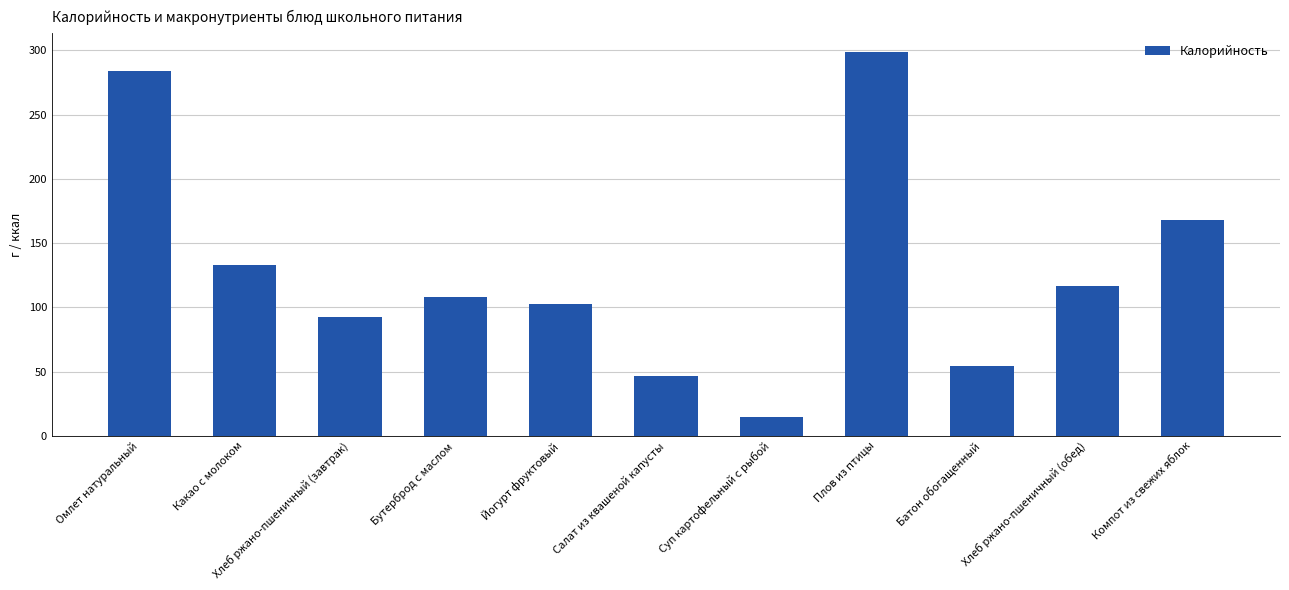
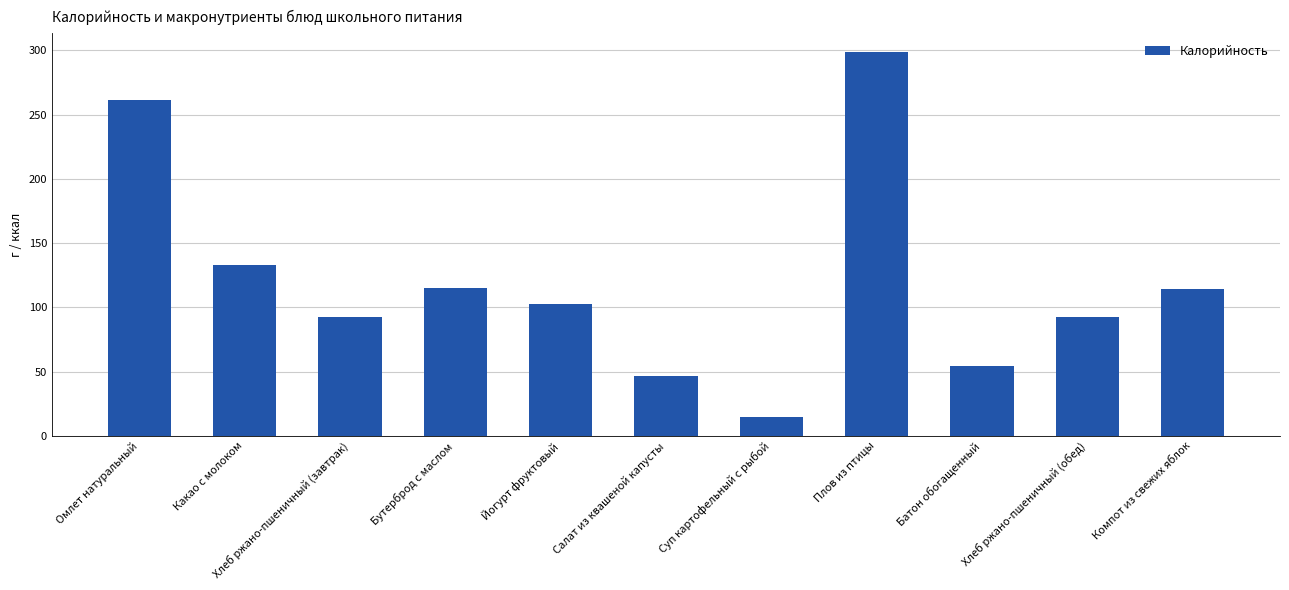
Омлет натуральный: 284 -> 262
Бутерброд с маслом: 108 -> 115
Хлеб ржано-пшеничный (обед): 117 -> 93
Компот из свежих яблок: 168 -> 114
